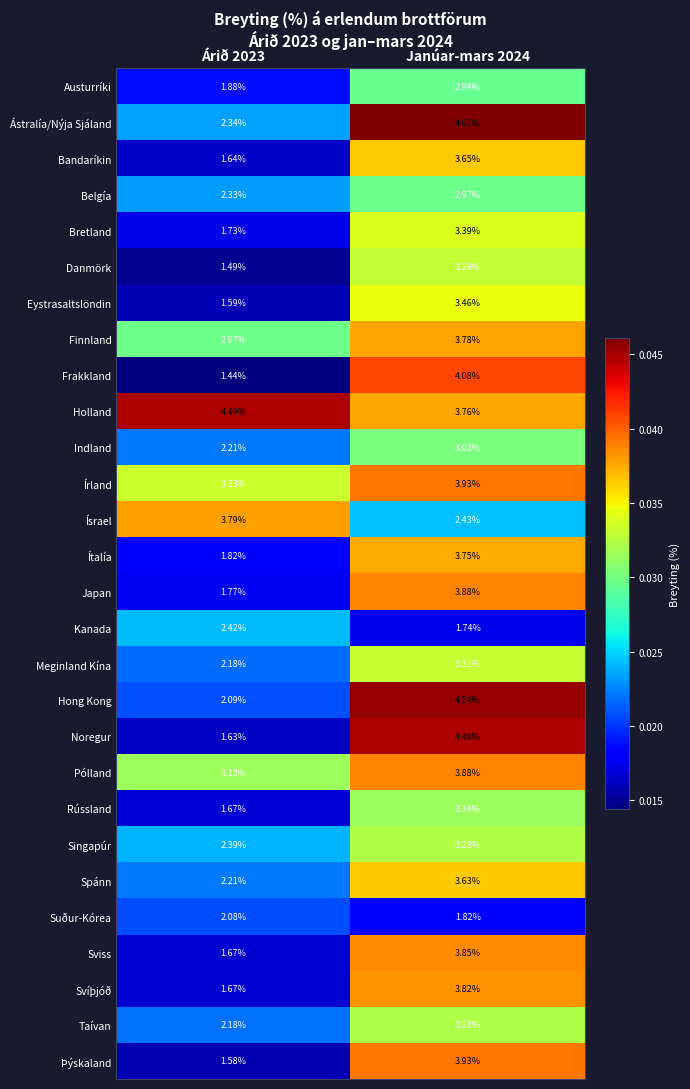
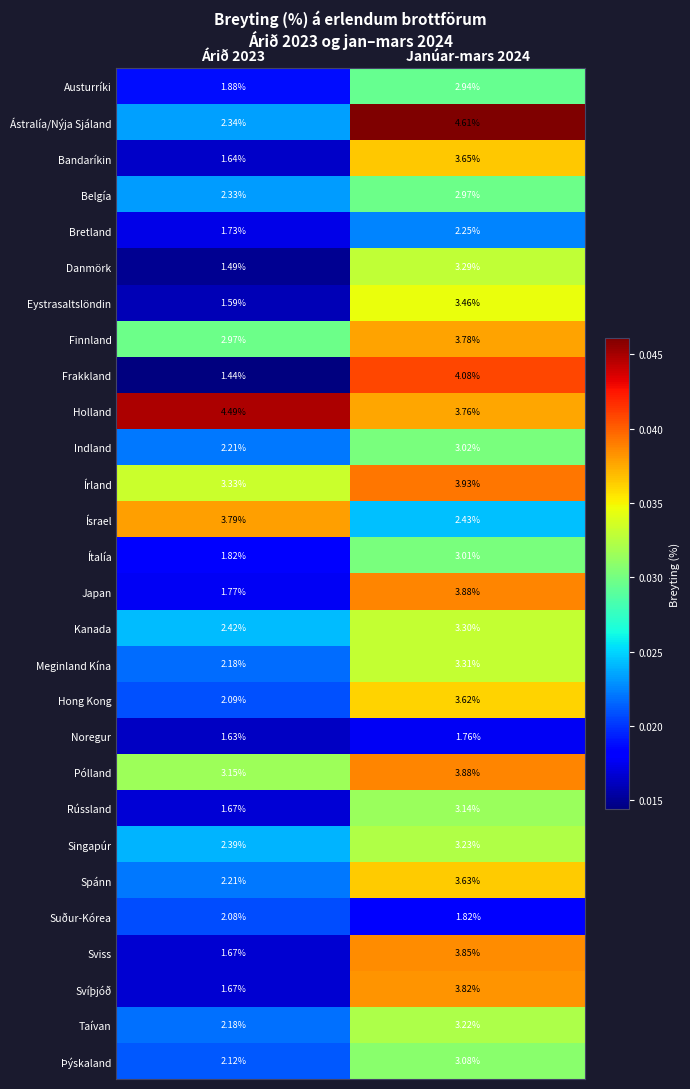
Bretland, Janúar-mars 2024: 3.39% -> 2.25%
Ítalía, Janúar-mars 2024: 3.75% -> 3.01%
Kanada, Janúar-mars 2024: 1.74% -> 3.30%
Hong Kong, Janúar-mars 2024: 4.54% -> 3.62%
Noregur, Janúar-mars 2024: 4.48% -> 1.76%
Þýskaland, Árið 2023: 1.58% -> 2.12%
Þýskaland, Janúar-mars 2024: 3.93% -> 3.08%
